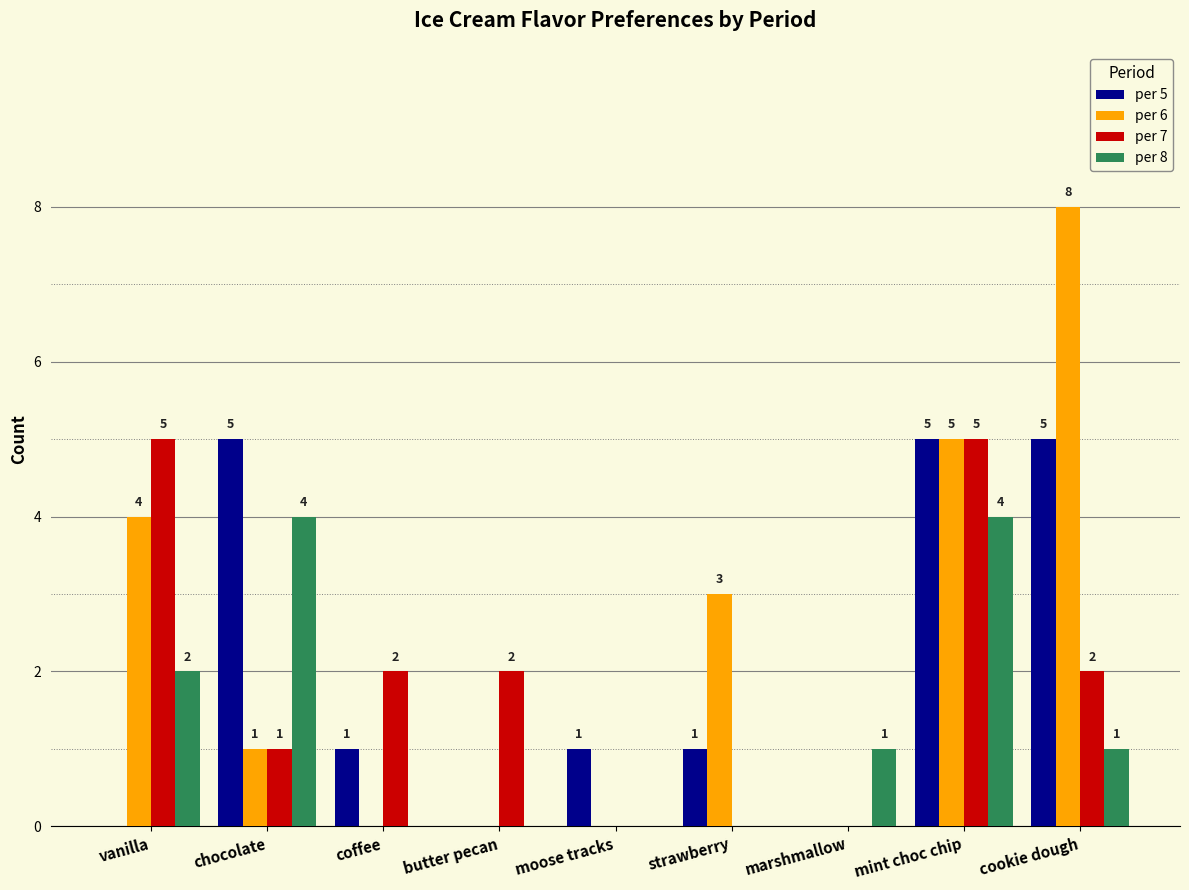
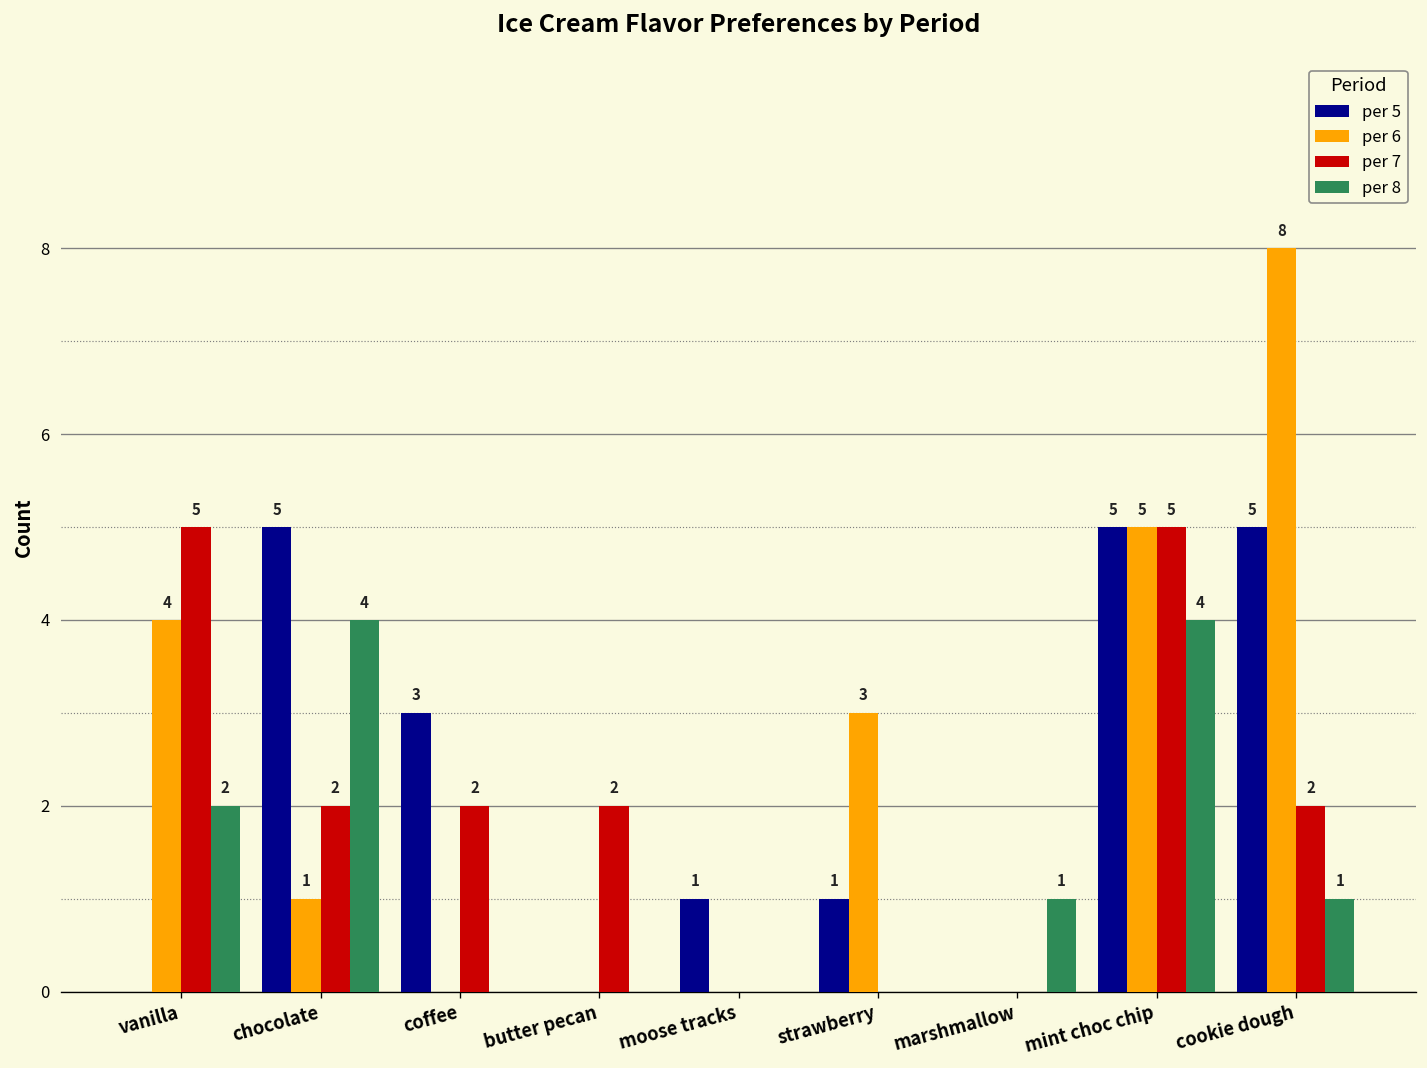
per 7, chocolate: 1 -> 2
per 5, coffee: 1 -> 3
